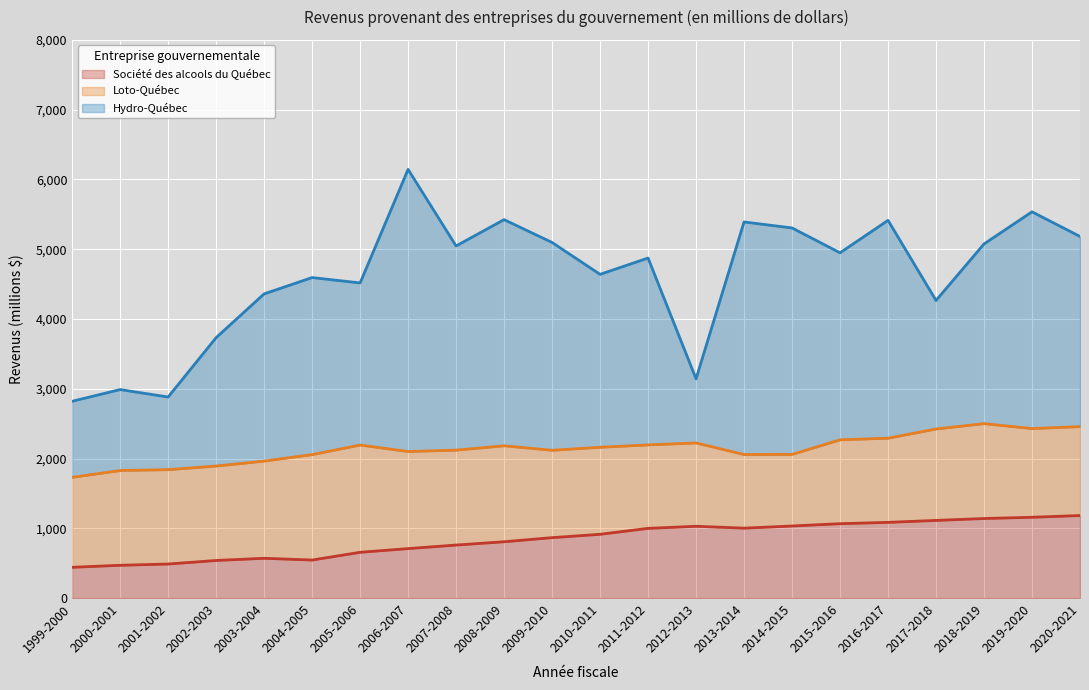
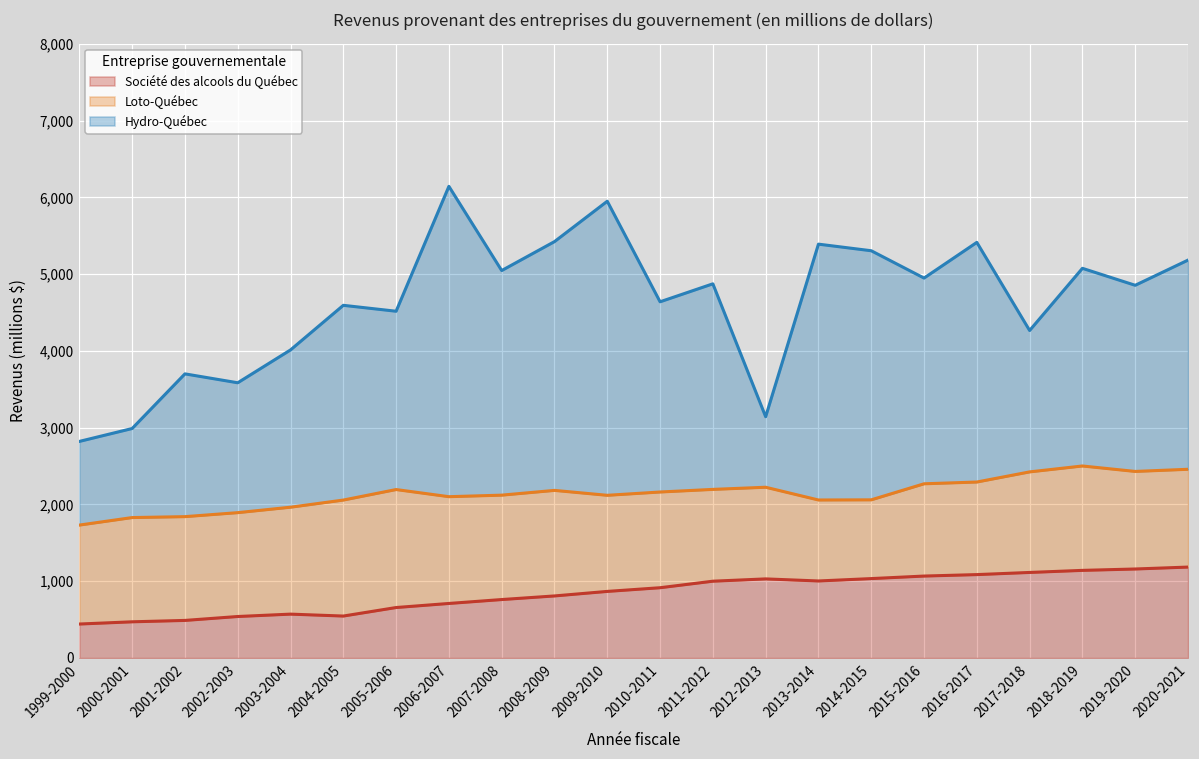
Hydro-Québec, 2001-2002: 1,000 -> 1,900
Hydro-Québec, 2002-2003: 1,800 -> 1,700
Hydro-Québec, 2003-2004: 2,400 -> 2,000
Hydro-Québec, 2009-2010: 3,000 -> 3,800
Hydro-Québec, 2019-2020: 3,100 -> 2,400
